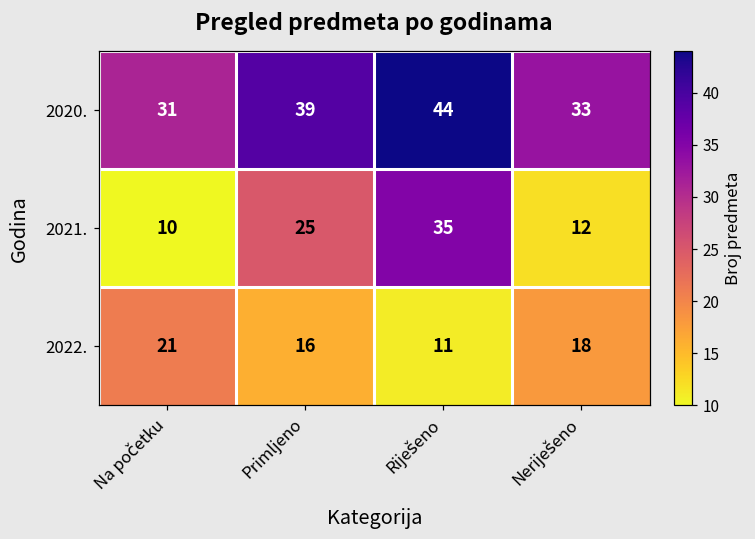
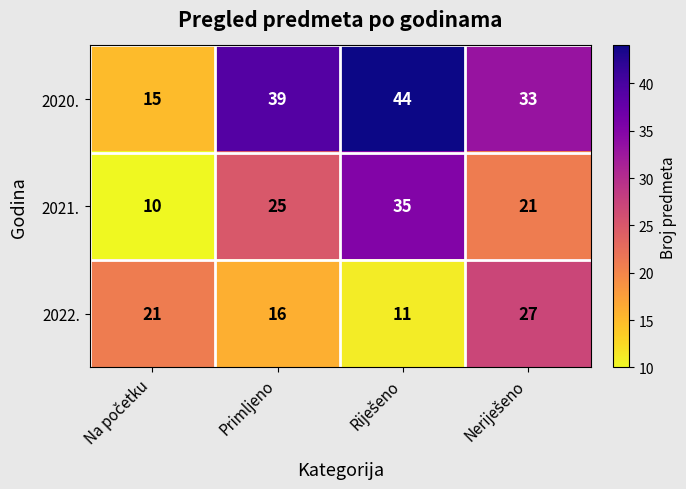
2020., Na početku: 31 -> 15
2021., Neriješeno: 12 -> 21
2022., Neriješeno: 18 -> 27
